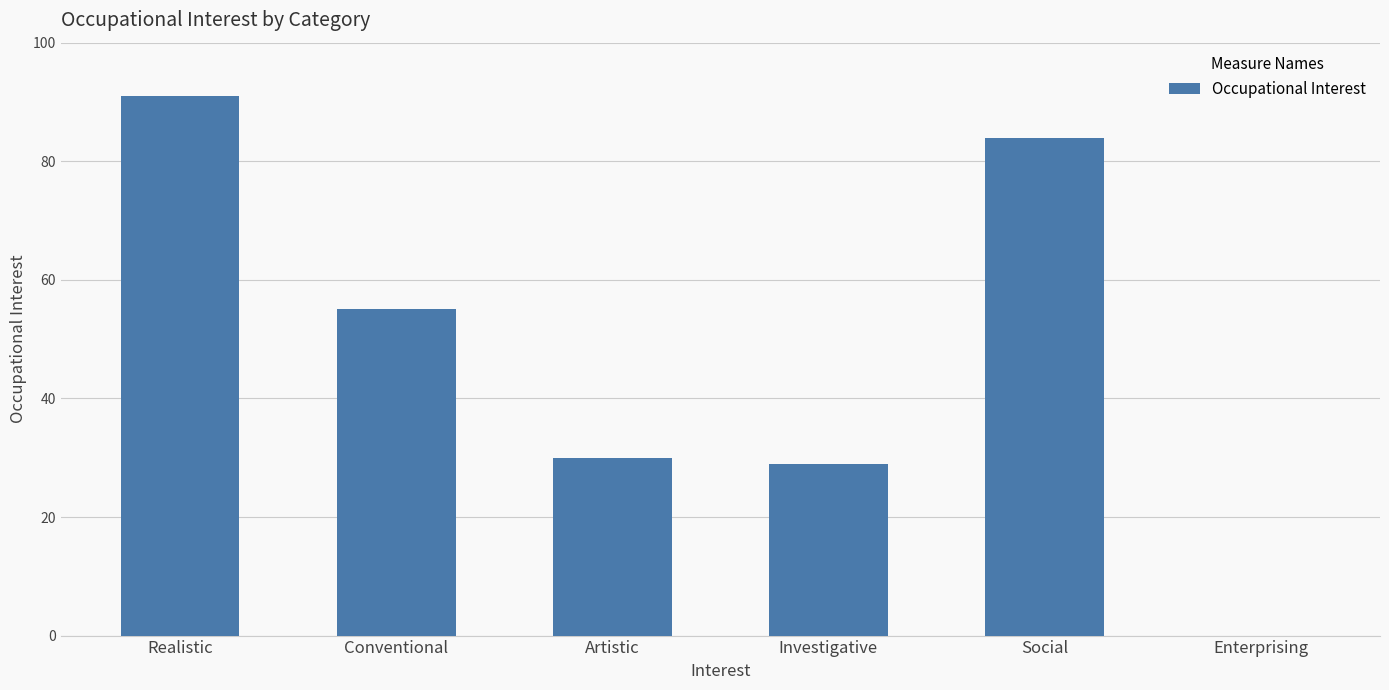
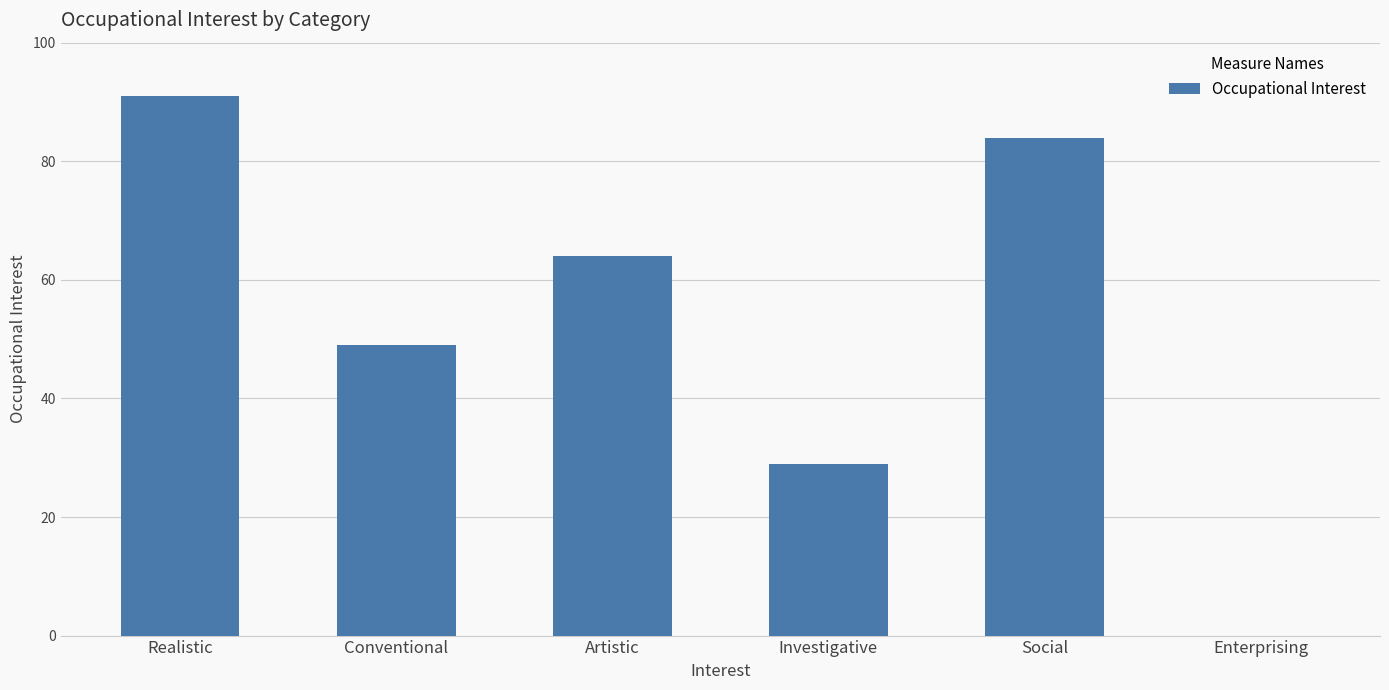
Conventional: 55 -> 49
Artistic: 30 -> 64
